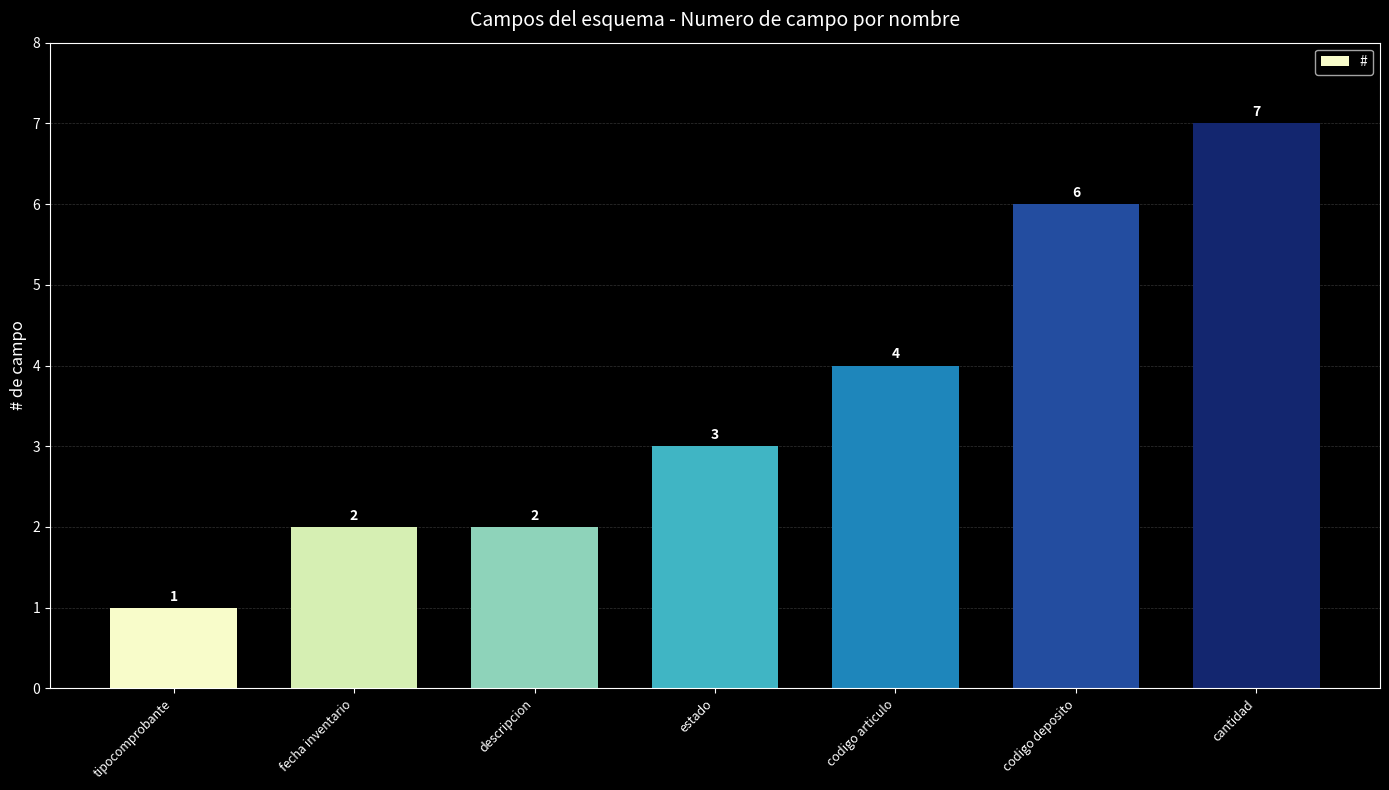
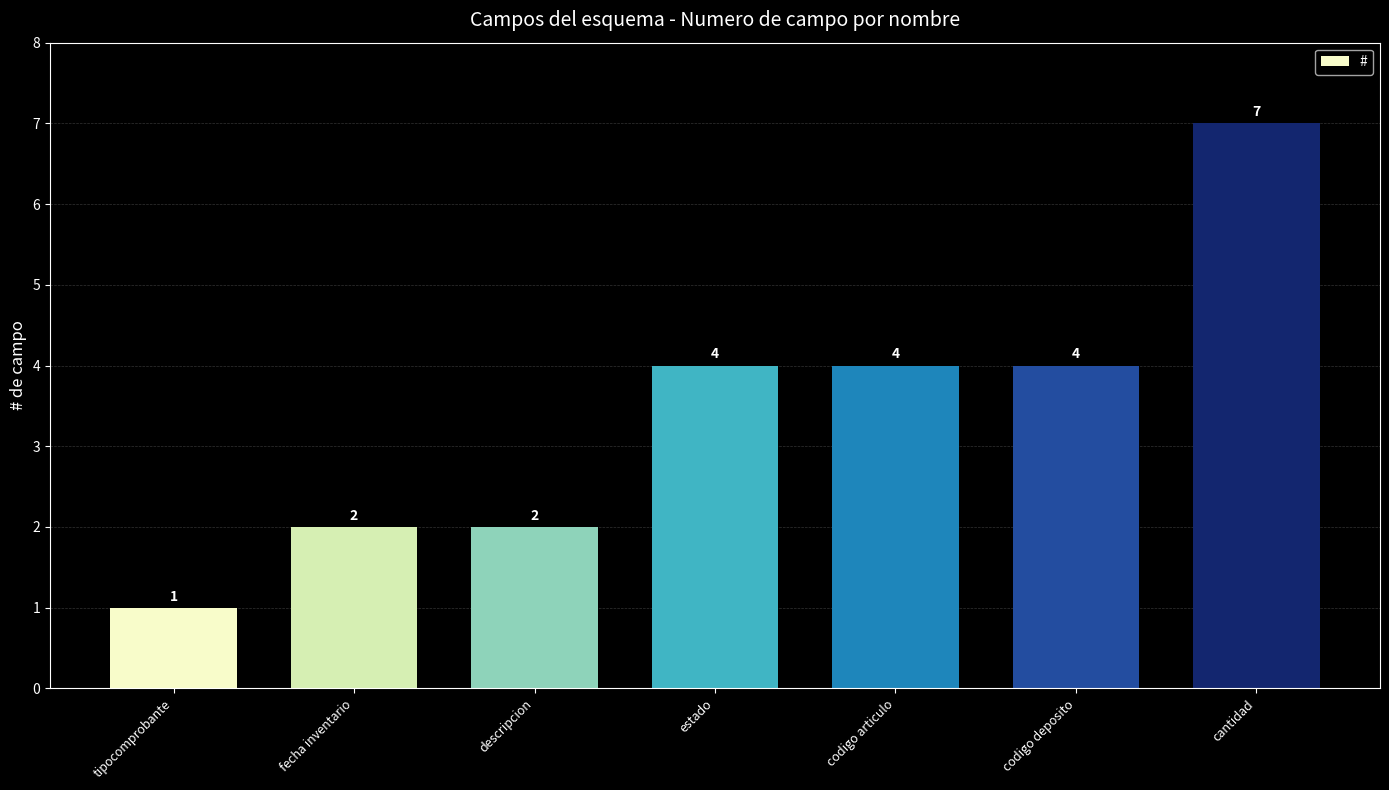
estado: 3 -> 4
codigo deposito: 6 -> 4
